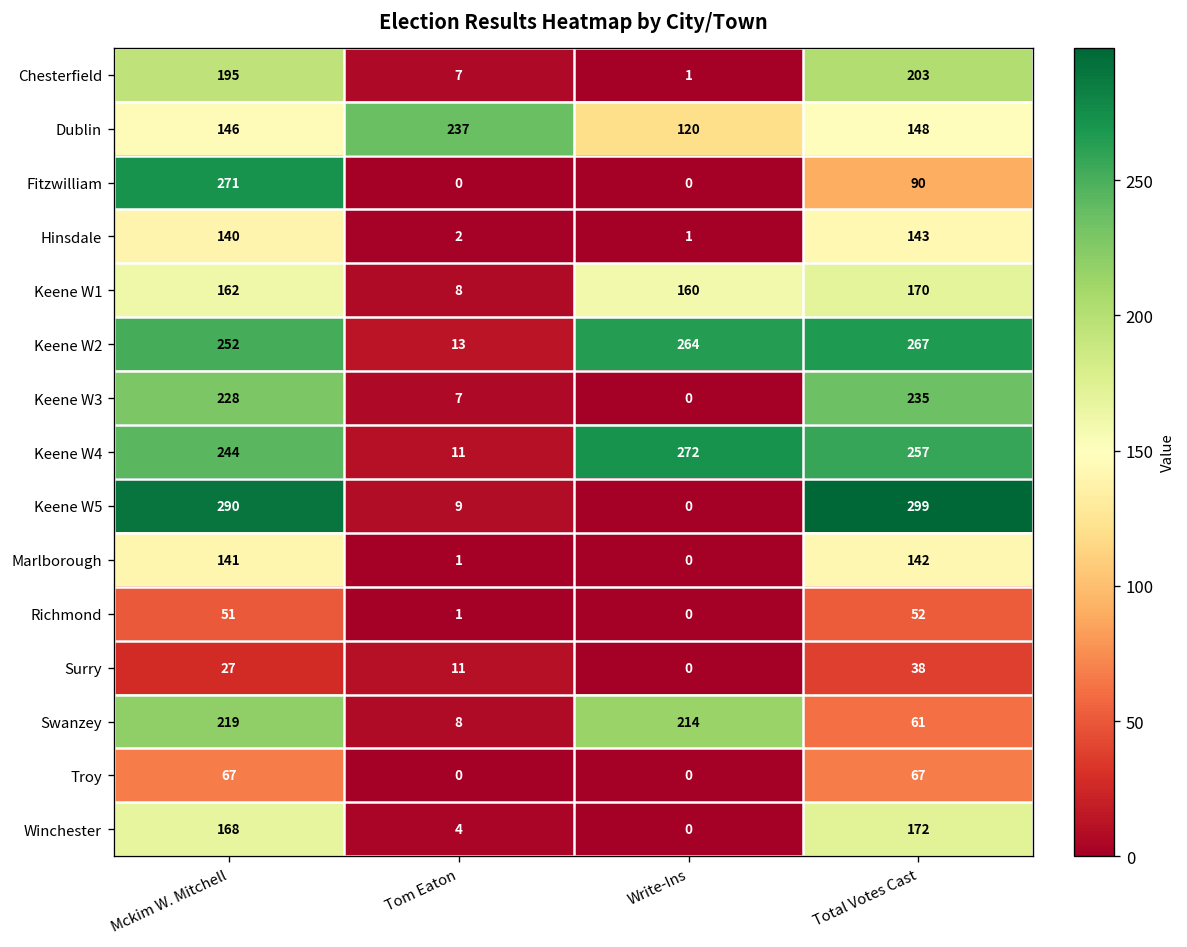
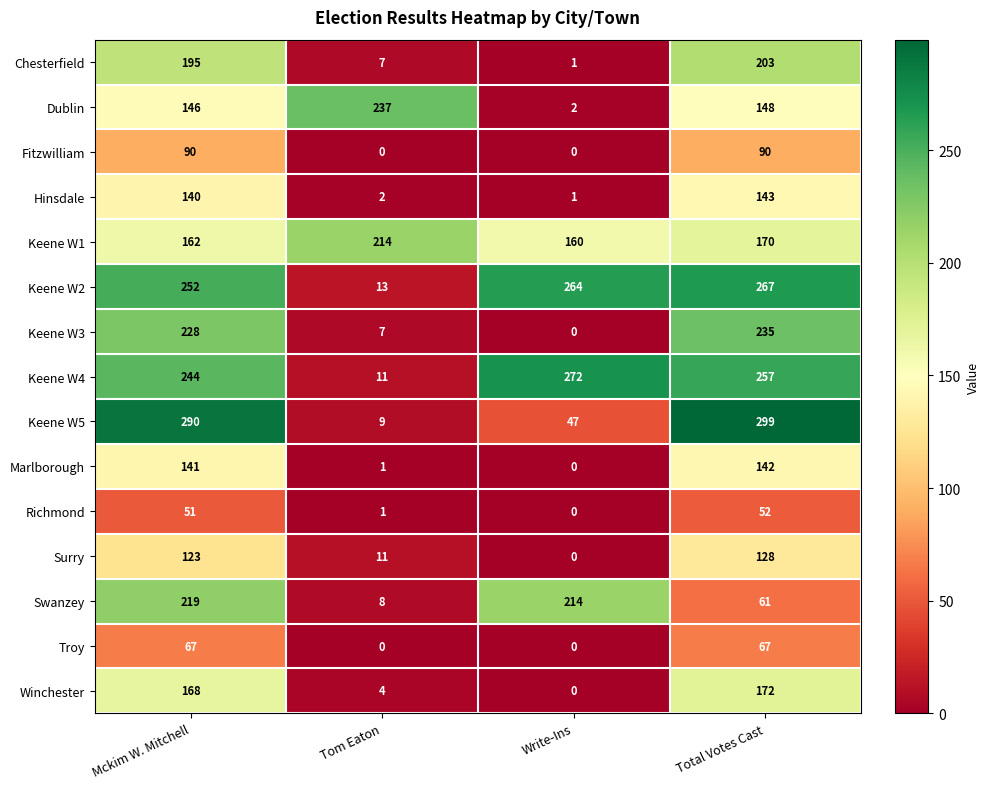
Dublin, Write-Ins: 120 -> 2
Fitzwilliam, Mckim W. Mitchell: 271 -> 90
Keene W1, Tom Eaton: 8 -> 214
Keene W5, Write-Ins: 0 -> 47
Surry, Mckim W. Mitchell: 27 -> 123
Surry, Total Votes Cast: 38 -> 128
